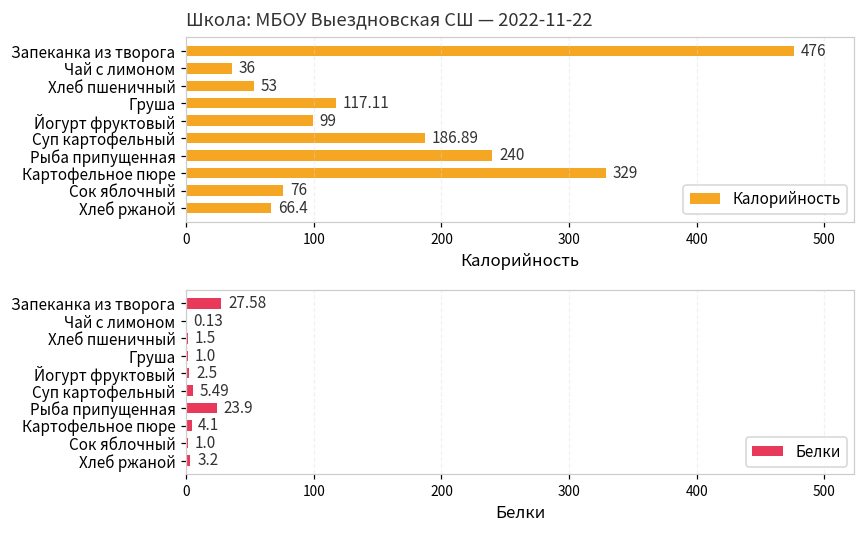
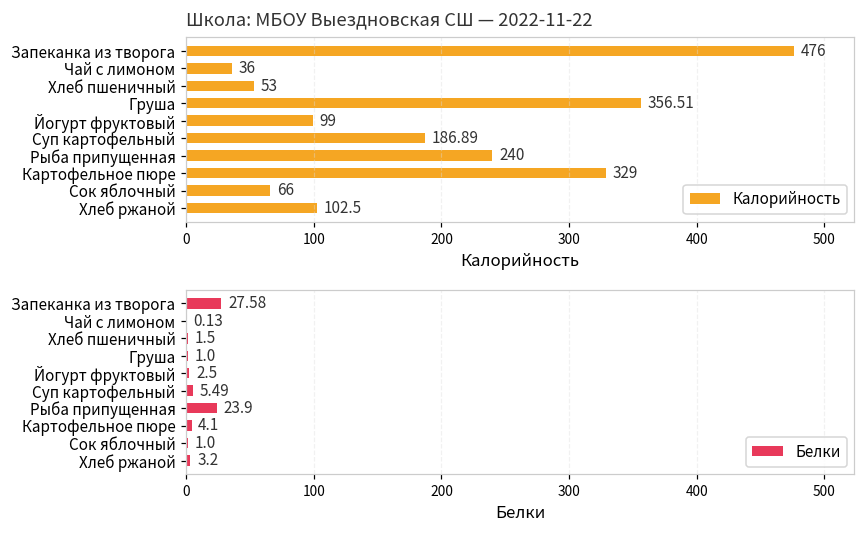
Школа: МБОУ Выездновская СШ — 2022-11-22, Груша: 117.11 -> 356.51
Школа: МБОУ Выездновская СШ — 2022-11-22, Сок яблочный: 76 -> 66
Школа: МБОУ Выездновская СШ — 2022-11-22, Хлеб ржаной: 66.4 -> 102.5
